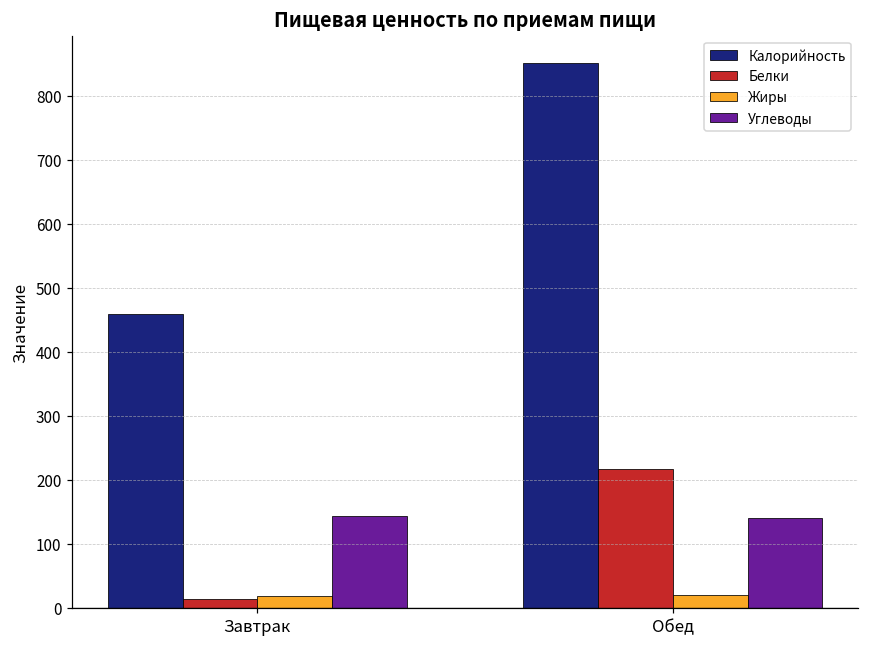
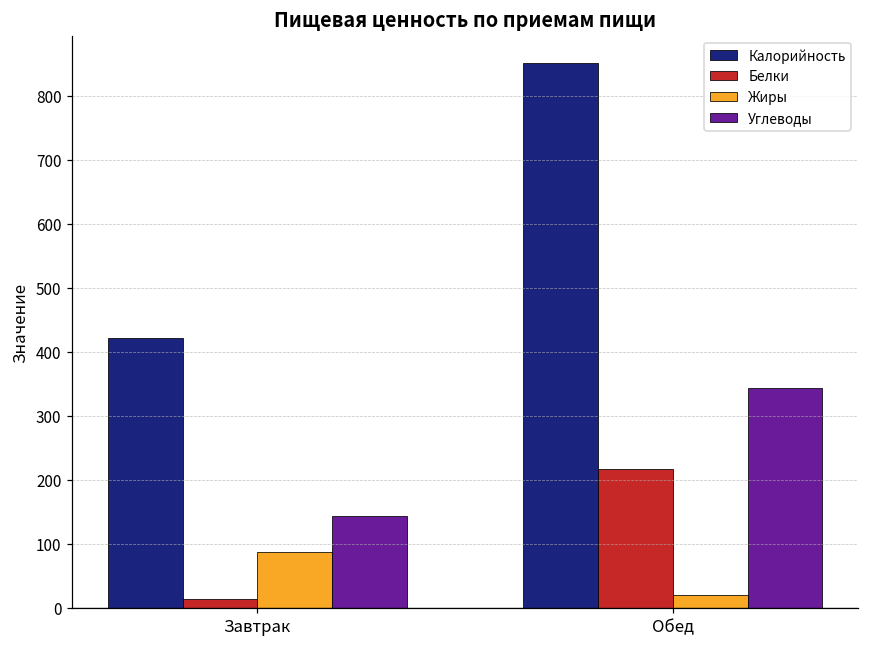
Калорийность, Завтрак: 460 -> 420
Жиры, Завтрак: 20 -> 90
Углеводы, Обед: 140 -> 340
